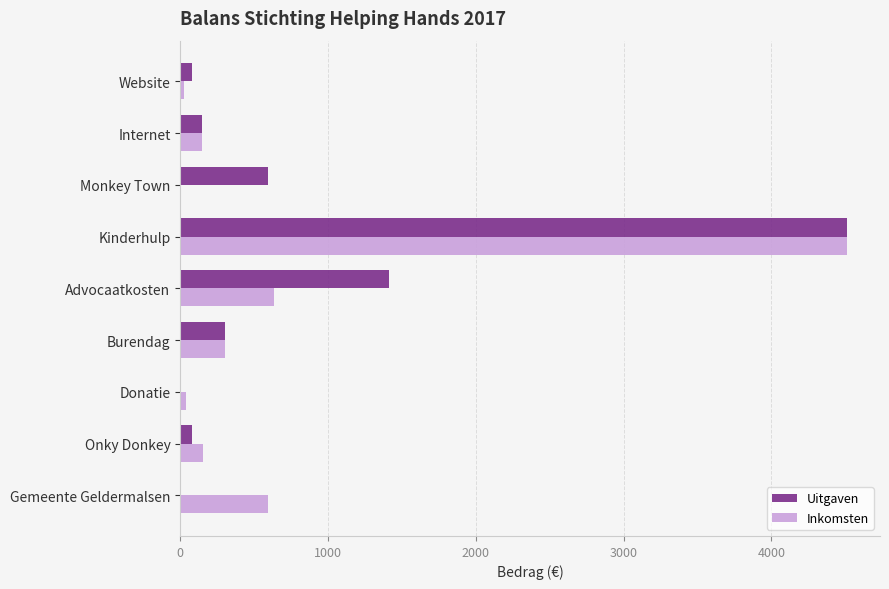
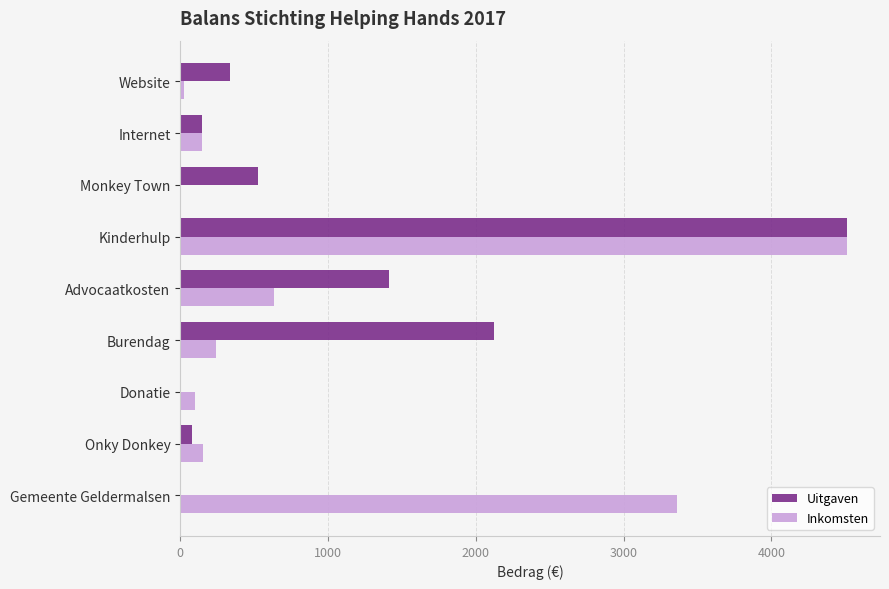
Uitgaven, Website: 80 -> 340
Uitgaven, Monkey Town: 600 -> 520
Uitgaven, Burendag: 300 -> 2120
Inkomsten, Burendag: 300 -> 240
Inkomsten, Donatie: 40 -> 100
Inkomsten, Gemeente Geldermalsen: 600 -> 3360
